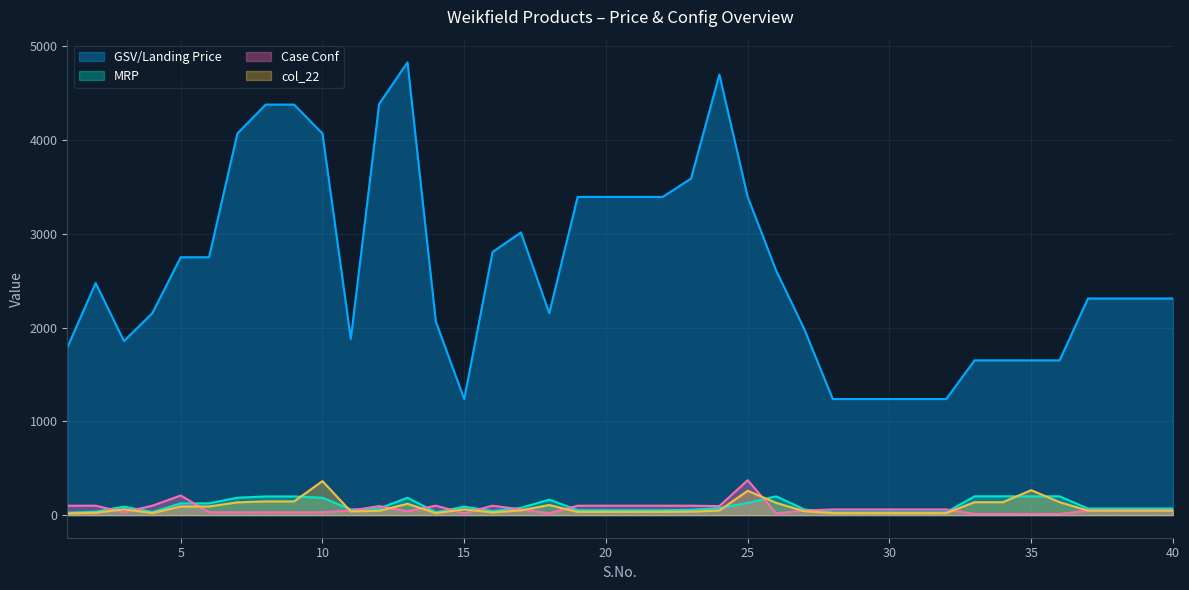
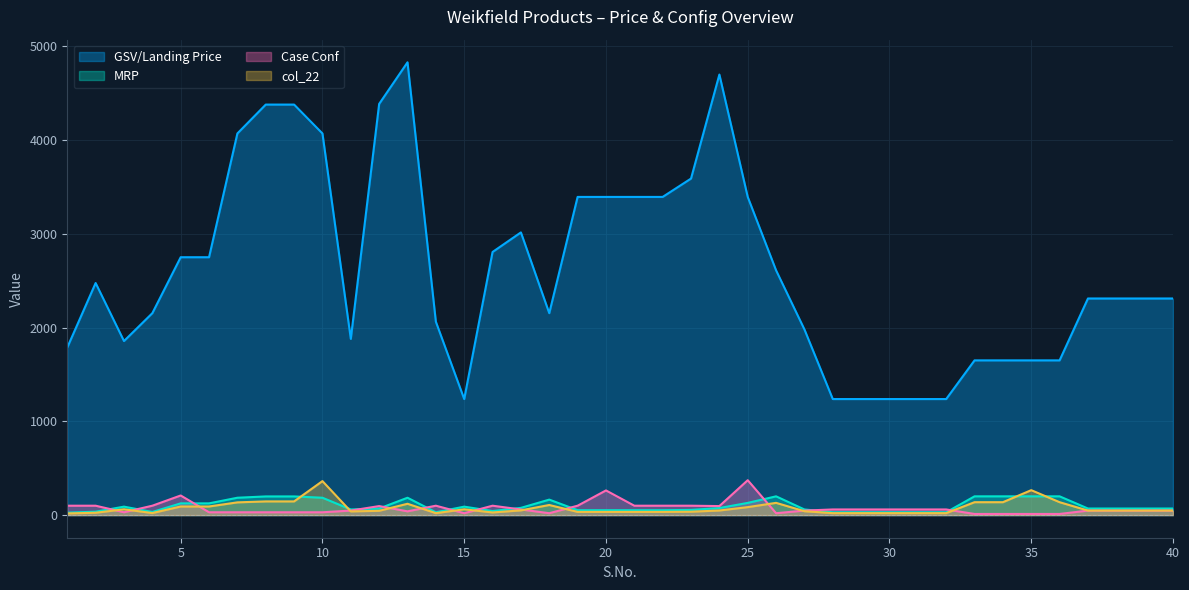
Case Conf, 20: 100 -> 300
col_22, 25: 300 -> 100
